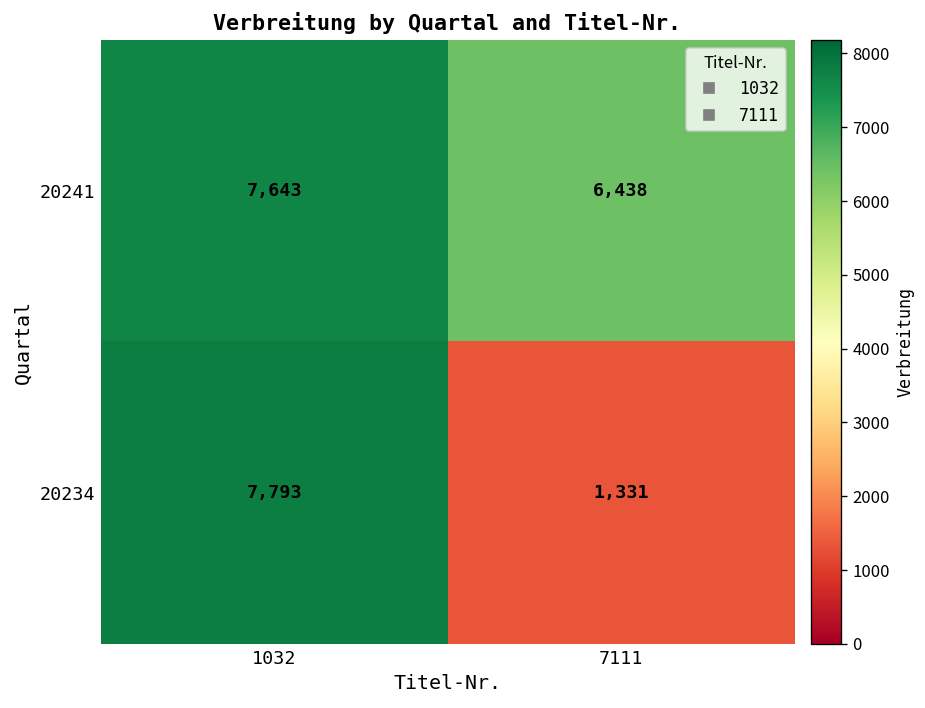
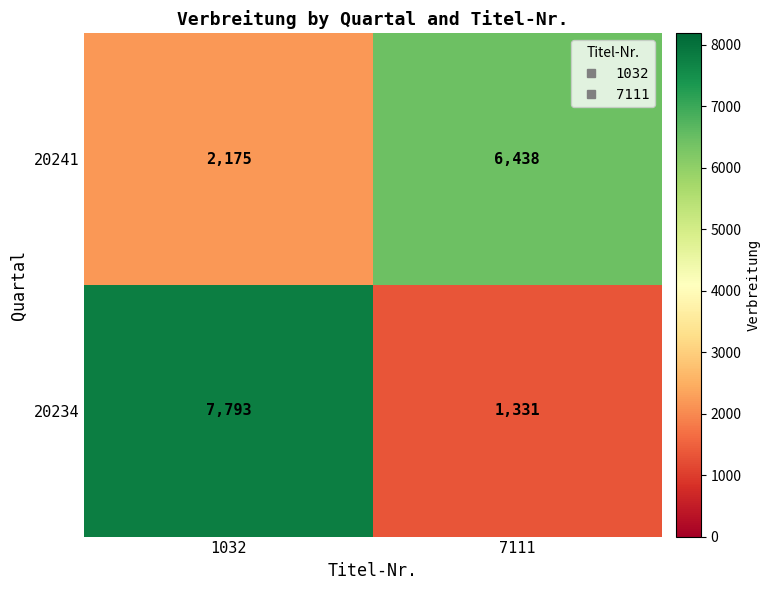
20241, 1032: 7,643 -> 2,175
